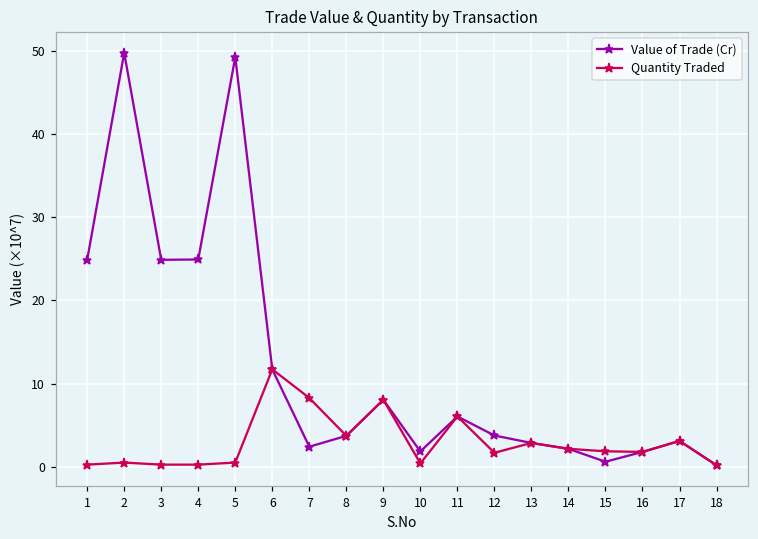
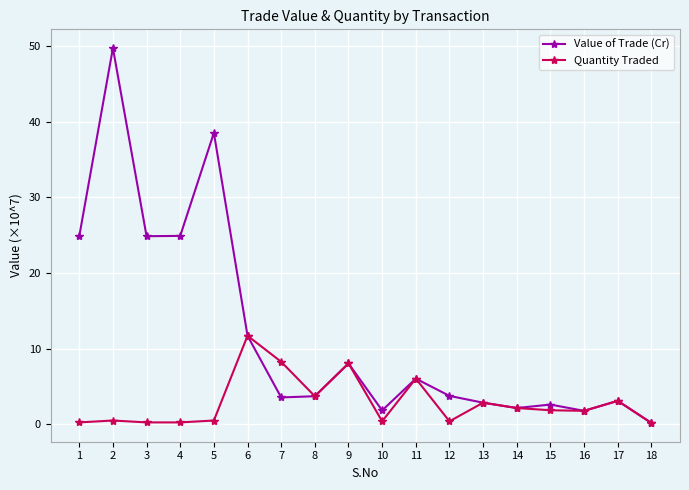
Value of Trade (Cr), 5: 49 -> 39
Value of Trade (Cr), 7: 2 -> 4
Quantity Traded, 12: 2 -> 0
Value of Trade (Cr), 15: 1 -> 3
